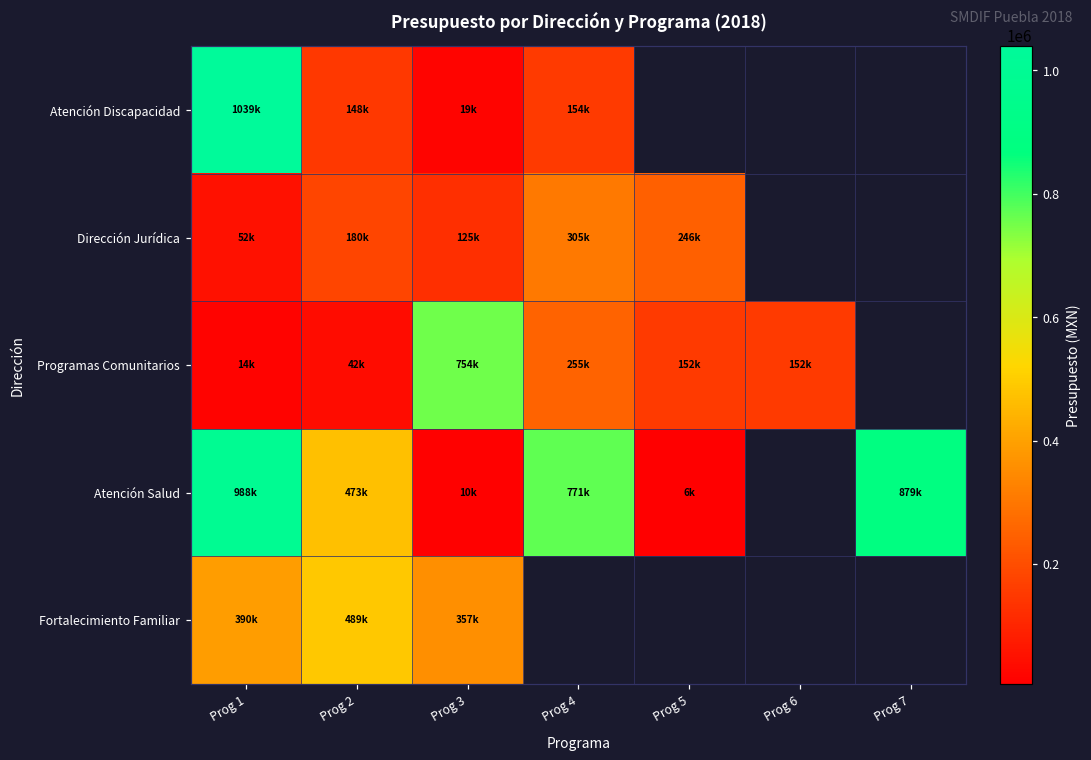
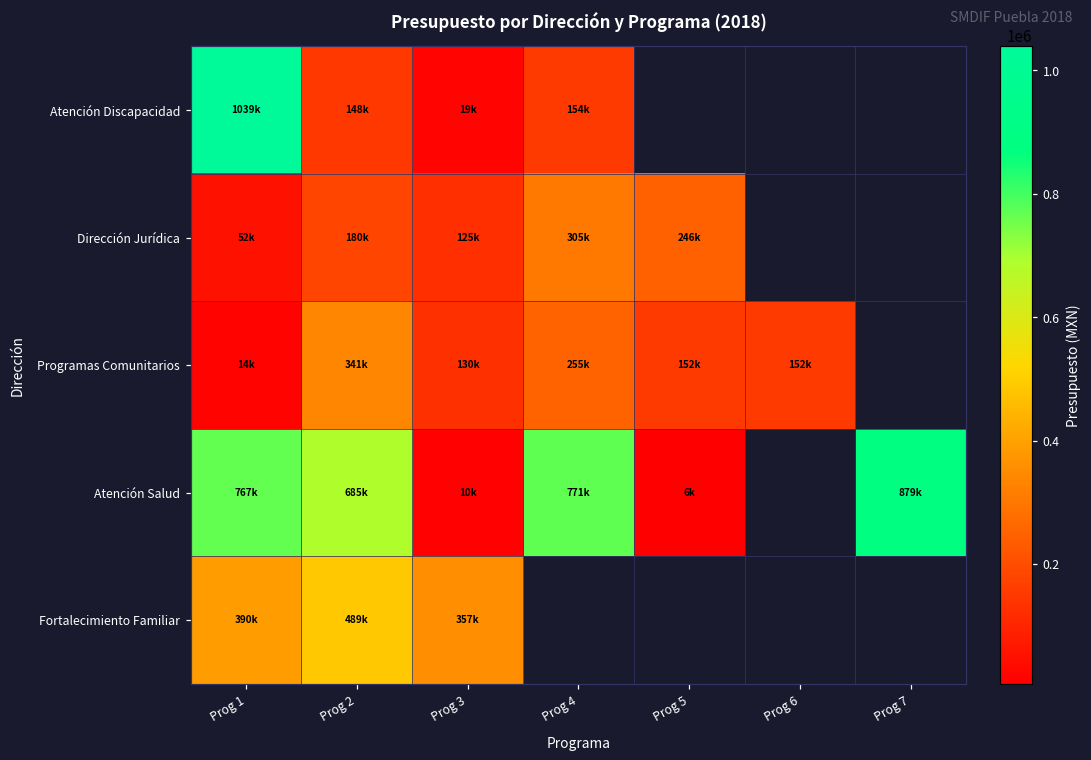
Programas Comunitarios, Prog 2: 42k -> 341k
Programas Comunitarios, Prog 3: 754k -> 130k
Atención Salud, Prog 1: 988k -> 767k
Atención Salud, Prog 2: 473k -> 685k
